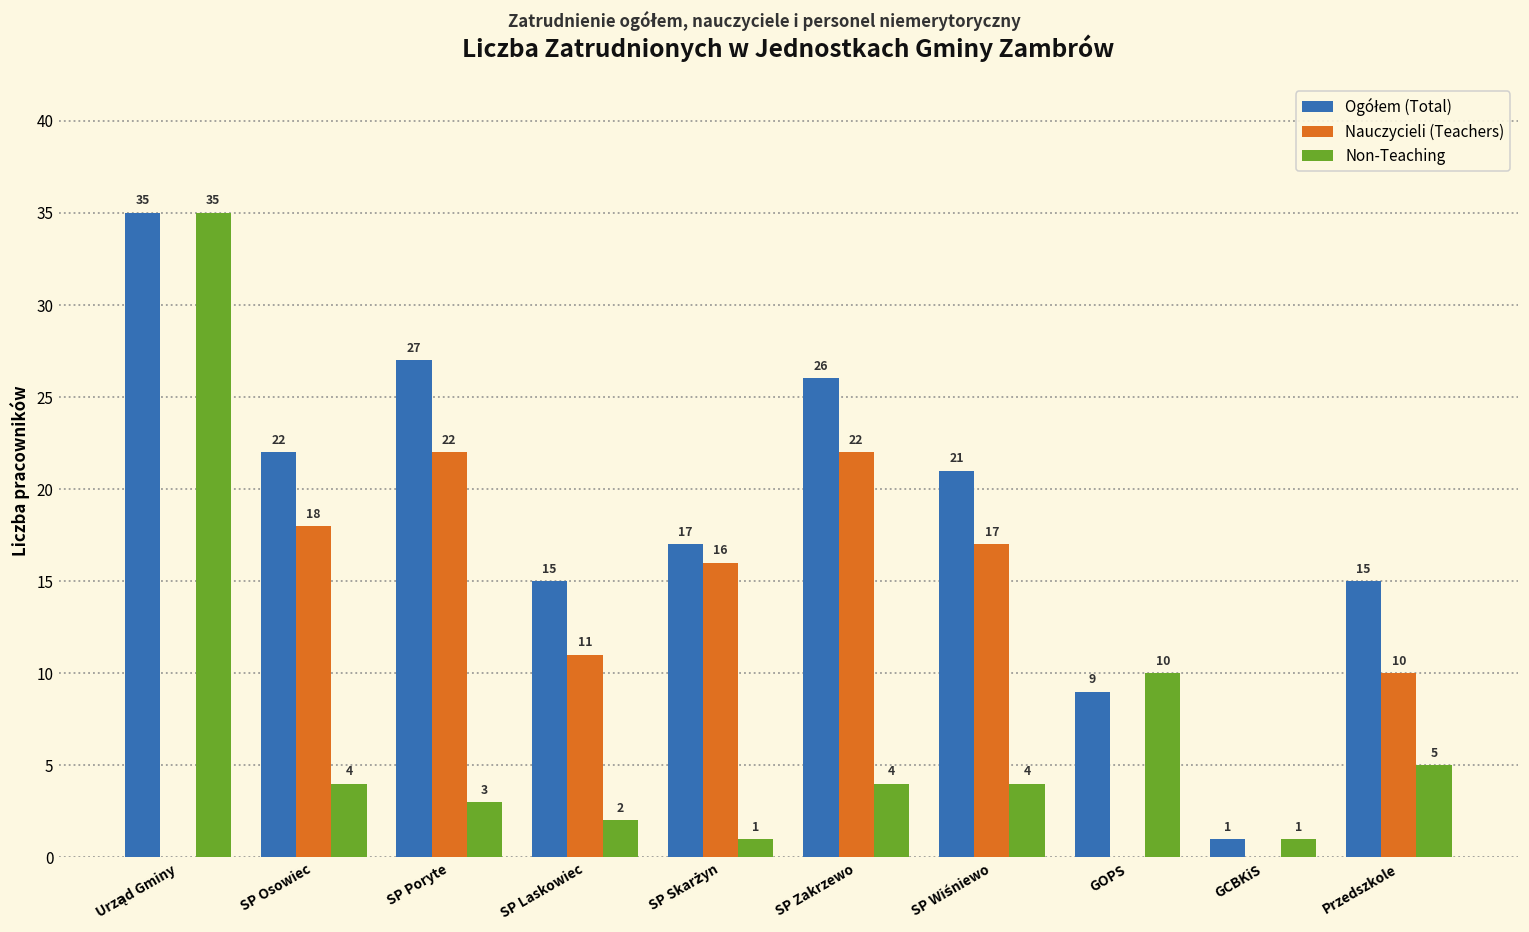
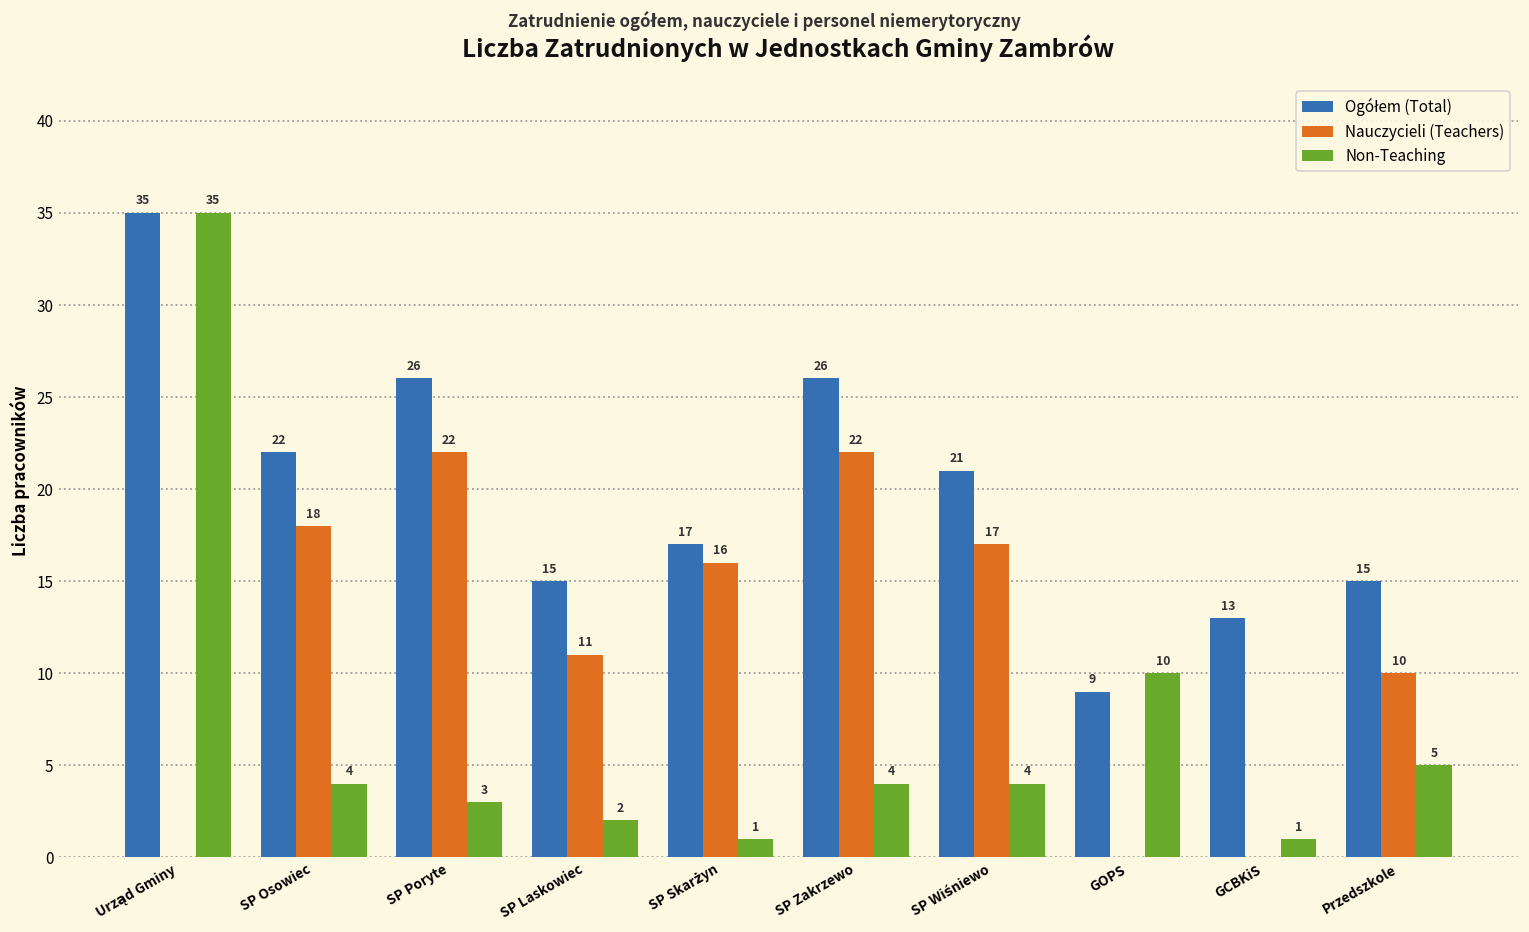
Ogółem (Total), SP Poryte: 27 -> 26
Ogółem (Total), GCBKiS: 1 -> 13
